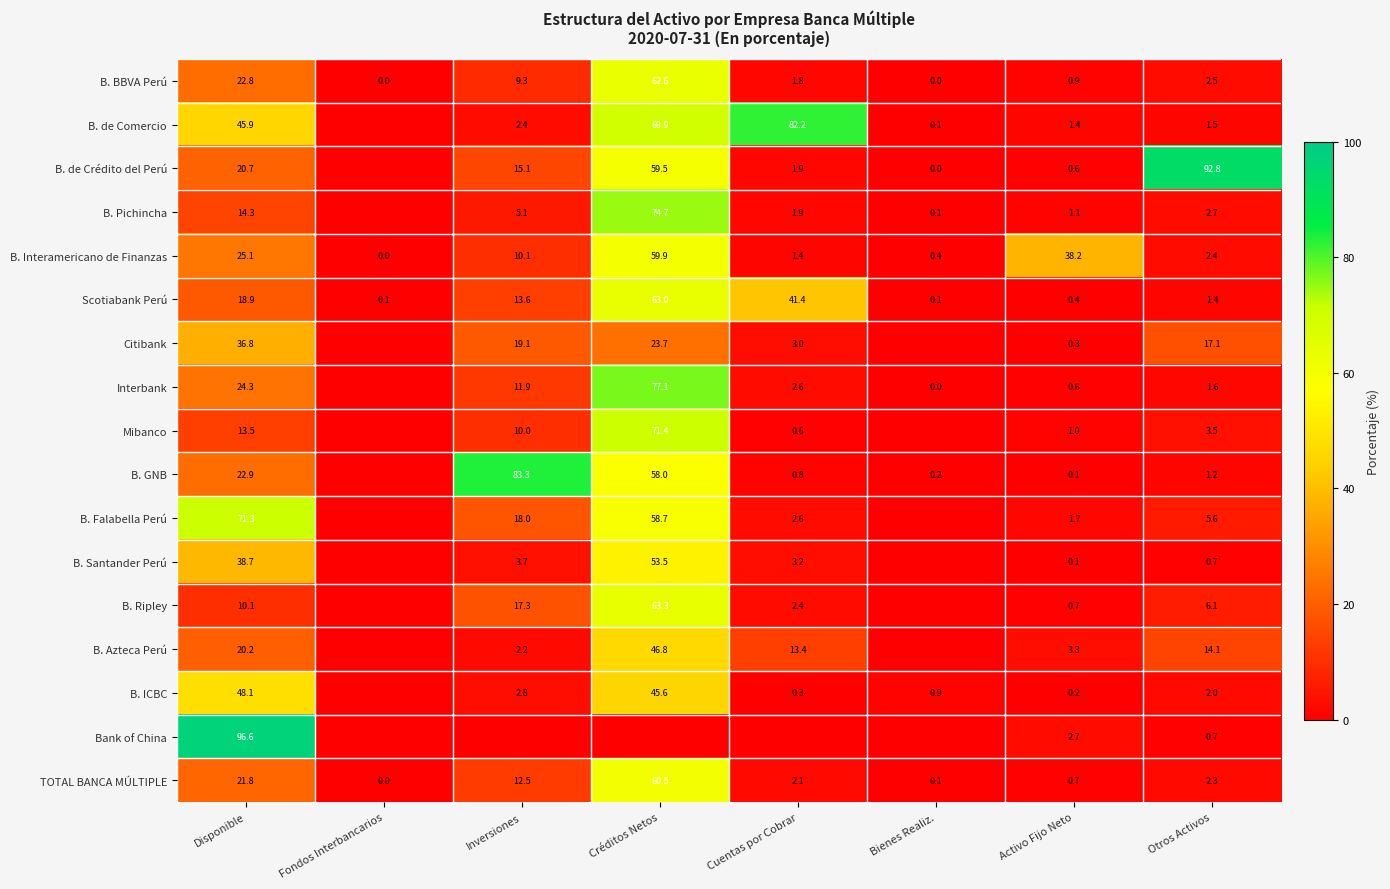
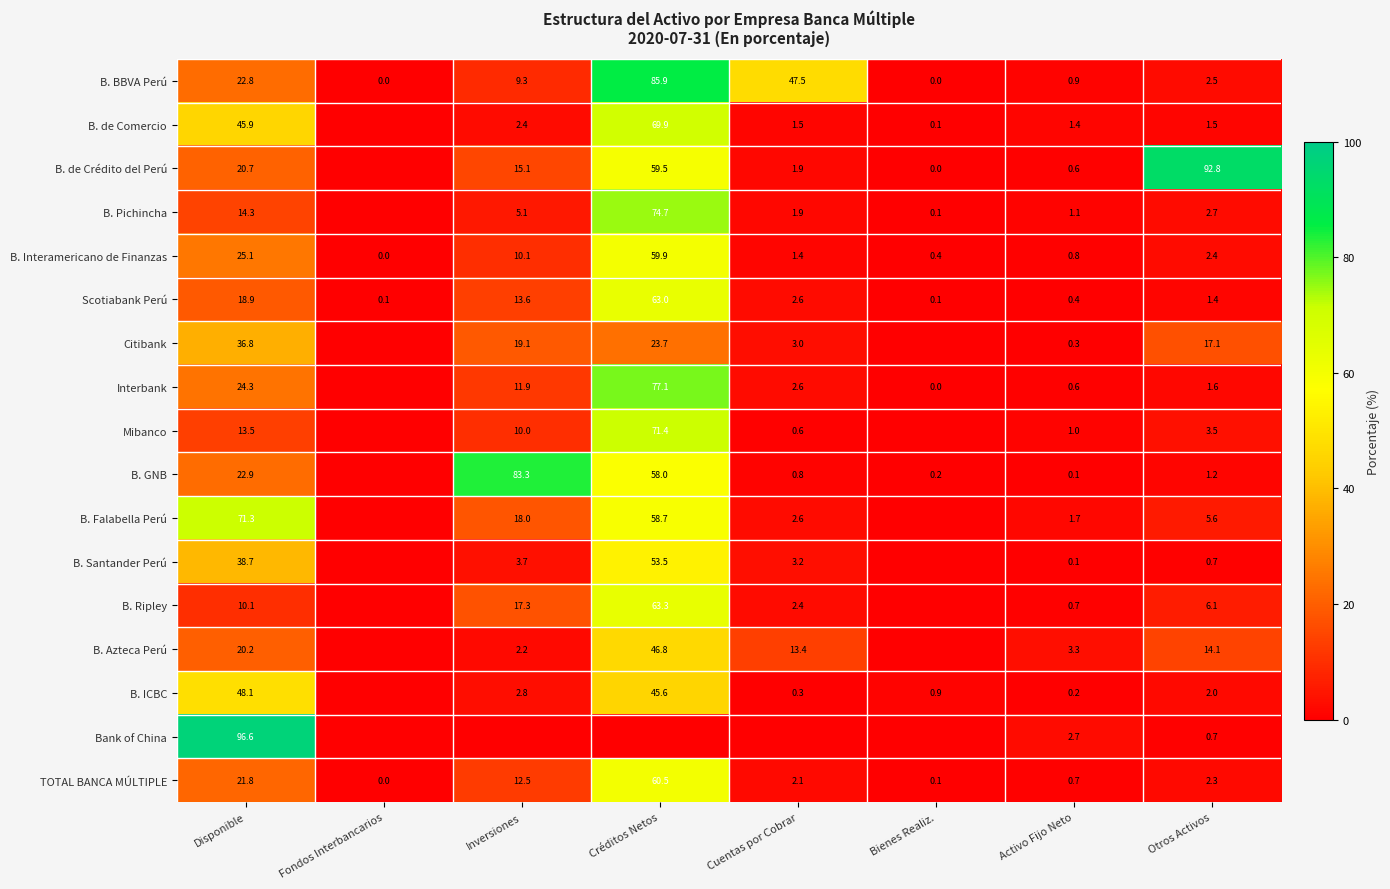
B. BBVA Perú, Créditos Netos: 62.6 -> 85.9
B. BBVA Perú, Cuentas por Cobrar: 1.8 -> 47.5
B. de Comercio, Cuentas por Cobrar: 82.2 -> 1.5
B. Interamericano de Finanzas, Activo Fijo Neto: 38.2 -> 0.8
Scotiabank Perú, Cuentas por Cobrar: 41.4 -> 2.6
